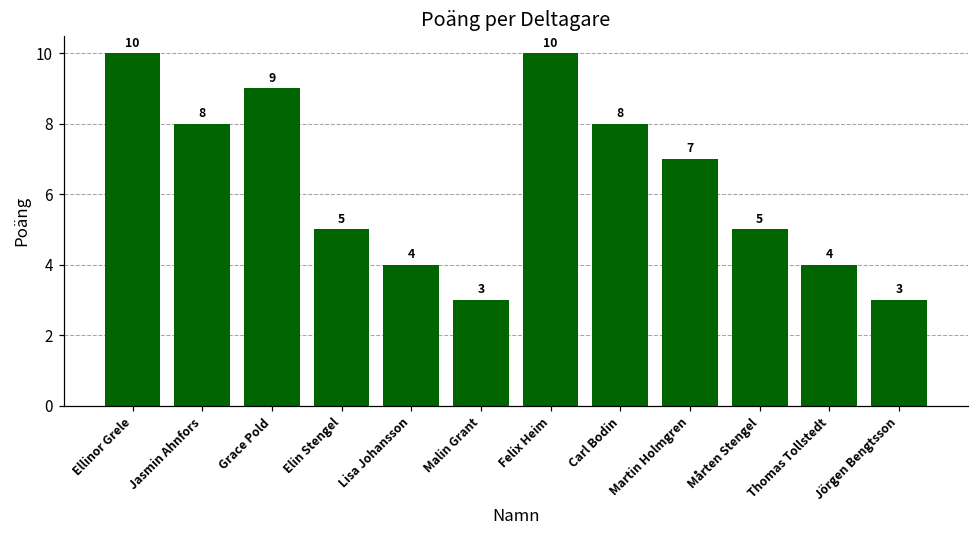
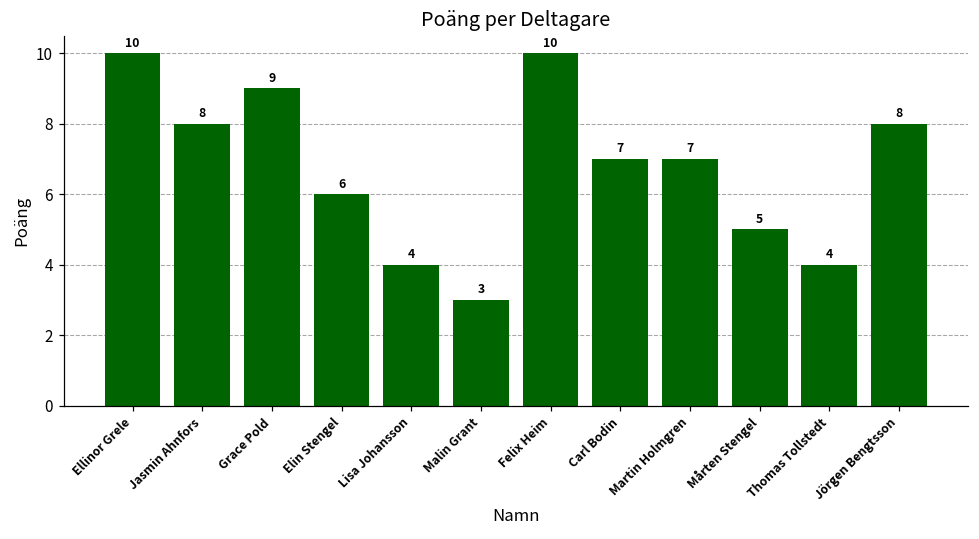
Elin Stengel: 5 -> 6
Carl Bodin: 8 -> 7
Jörgen Bengtsson: 3 -> 8
